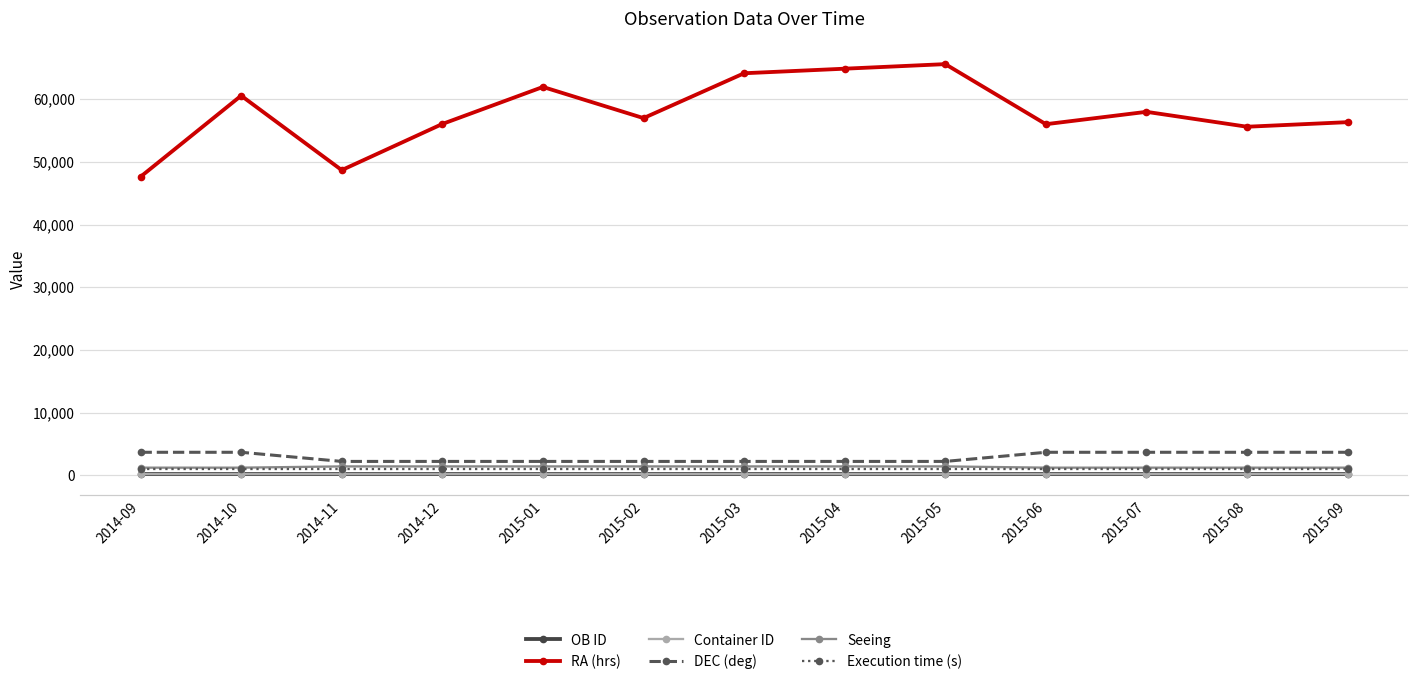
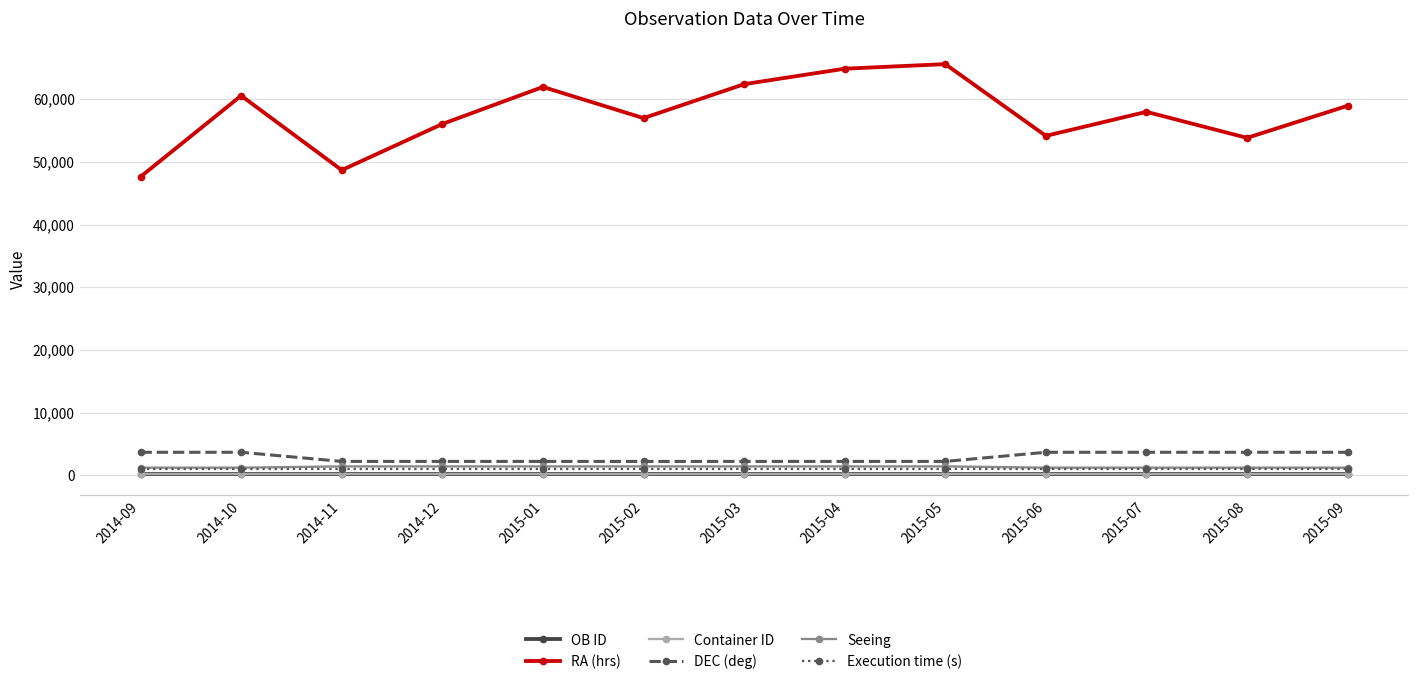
RA (hrs), 2015-03: 64,000 -> 62,000
RA (hrs), 2015-06: 56,000 -> 54,000
RA (hrs), 2015-08: 56,000 -> 54,000
RA (hrs), 2015-09: 56,000 -> 59,000
